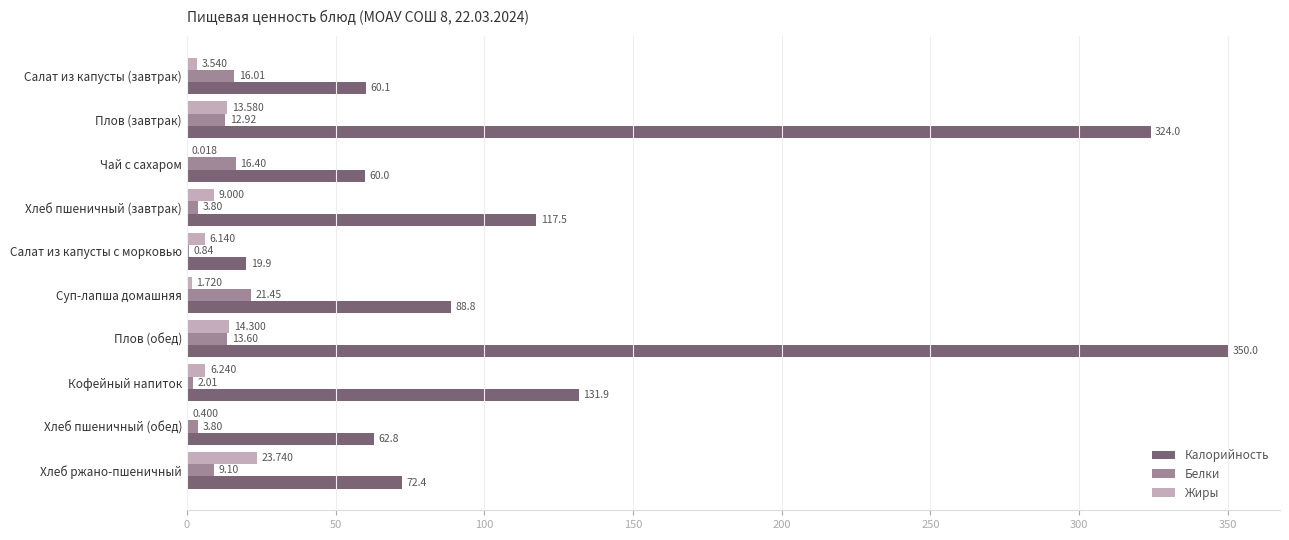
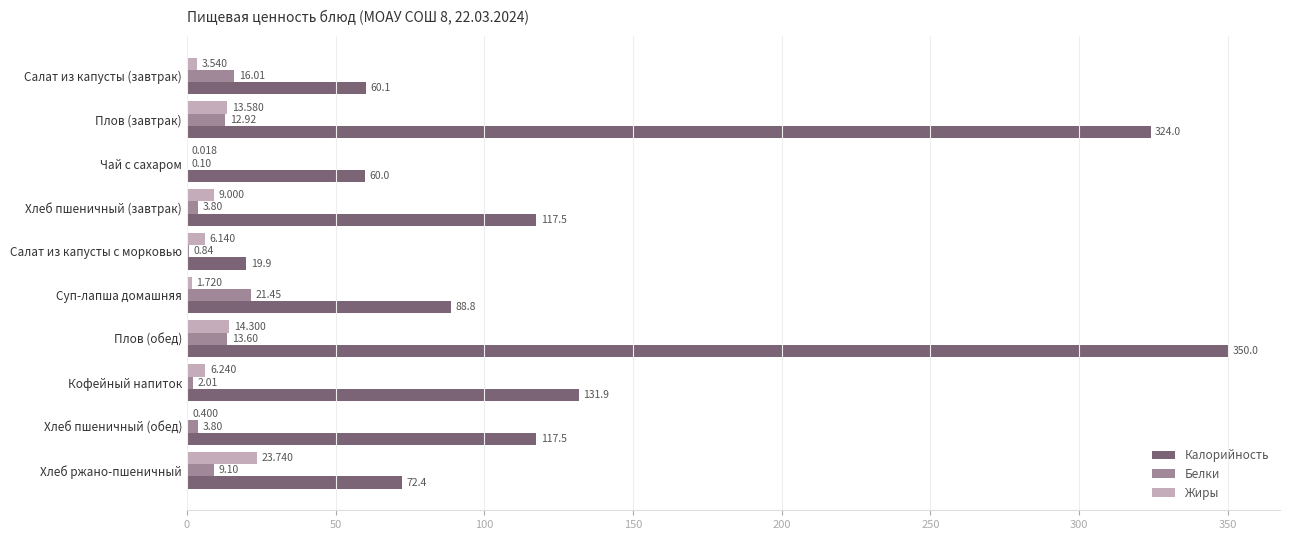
Белки, Чай с сахаром: 16.40 -> 0.10
Калорийность, Хлеб пшеничный (обед): 62.8 -> 117.5
